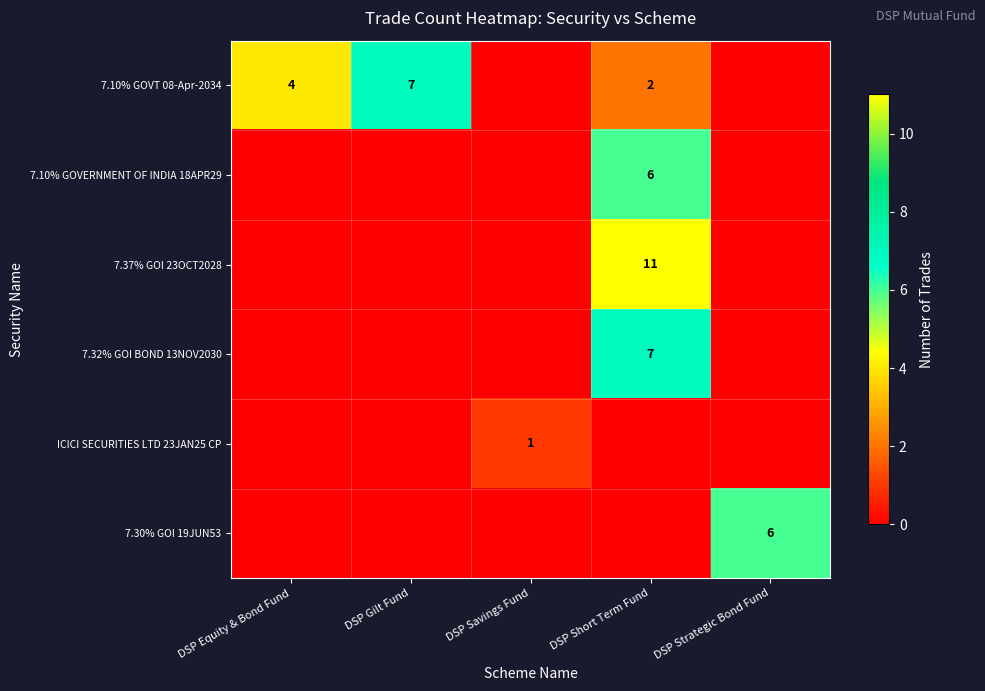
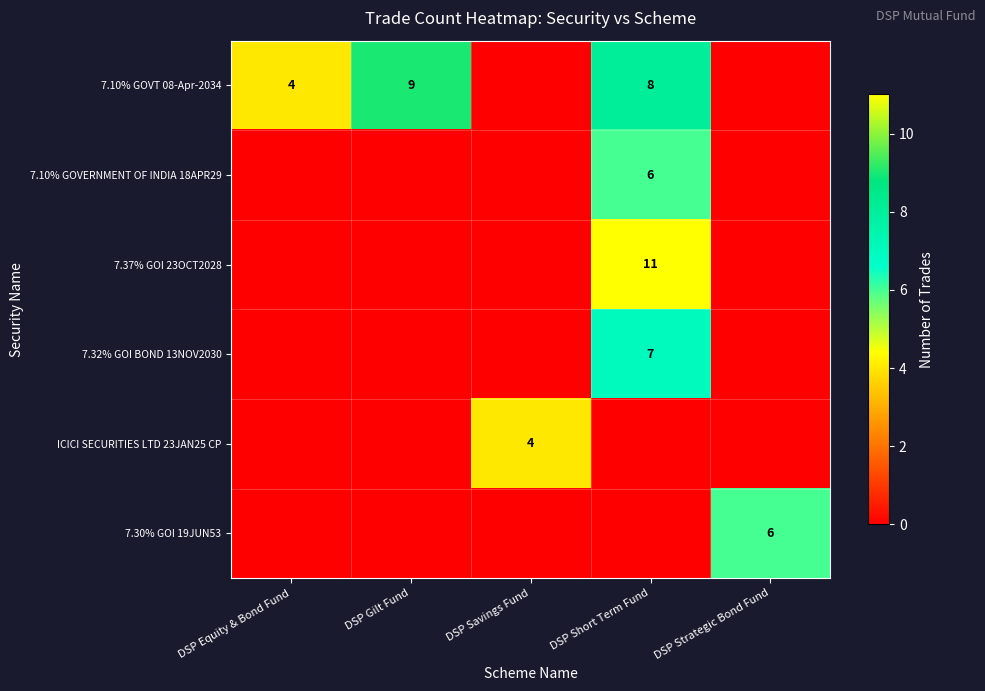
7.10% GOVT 08-Apr-2034, DSP Gilt Fund: 7 -> 9
7.10% GOVT 08-Apr-2034, DSP Short Term Fund: 2 -> 8
ICICI SECURITIES LTD 23JAN25 CP, DSP Savings Fund: 1 -> 4
